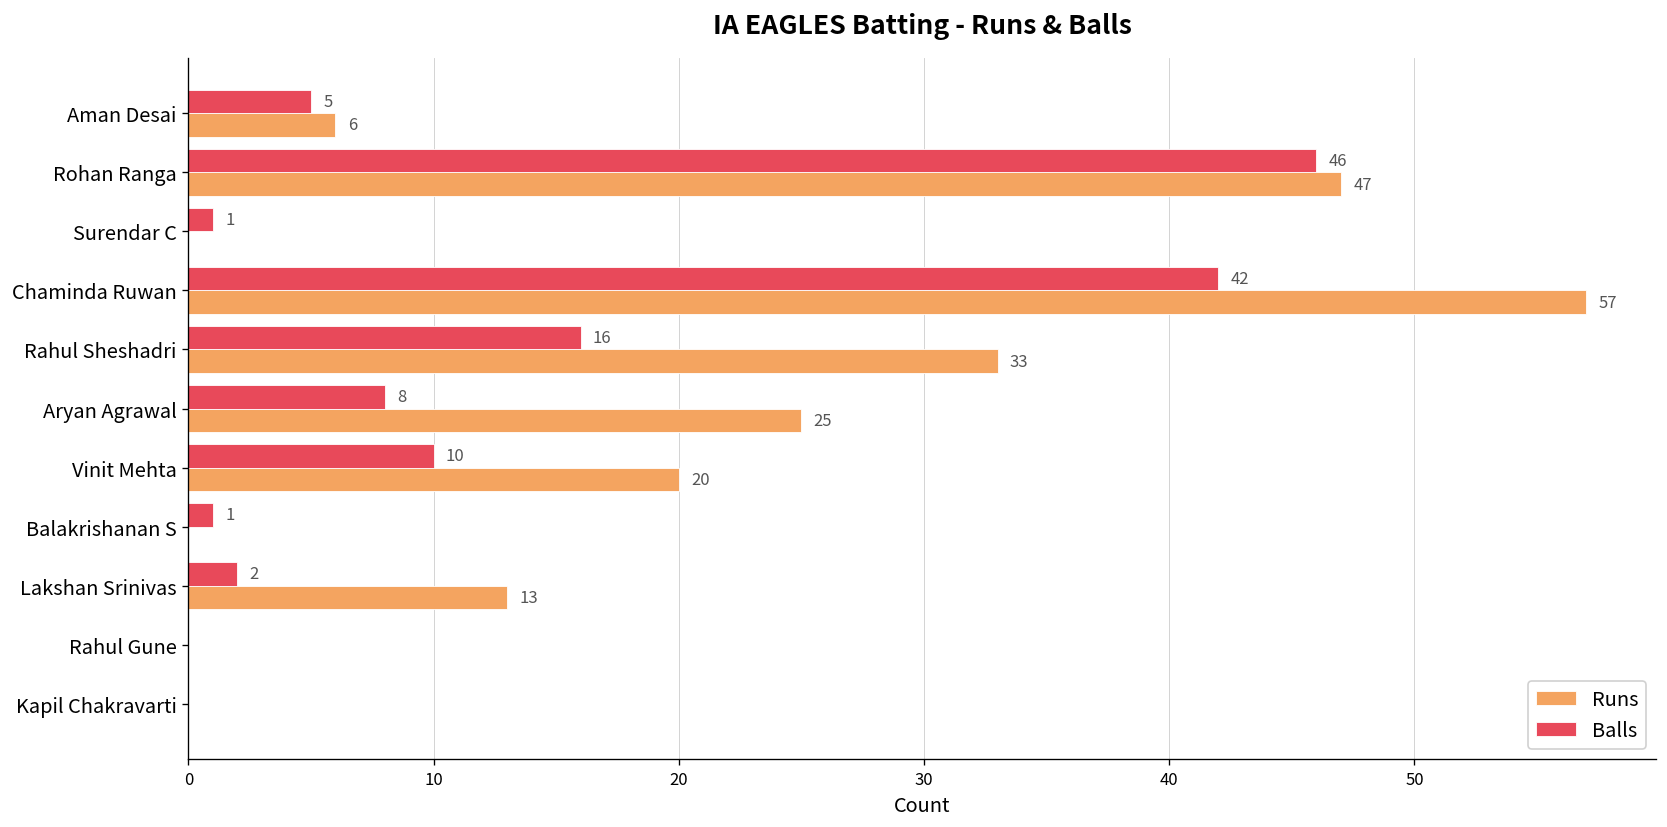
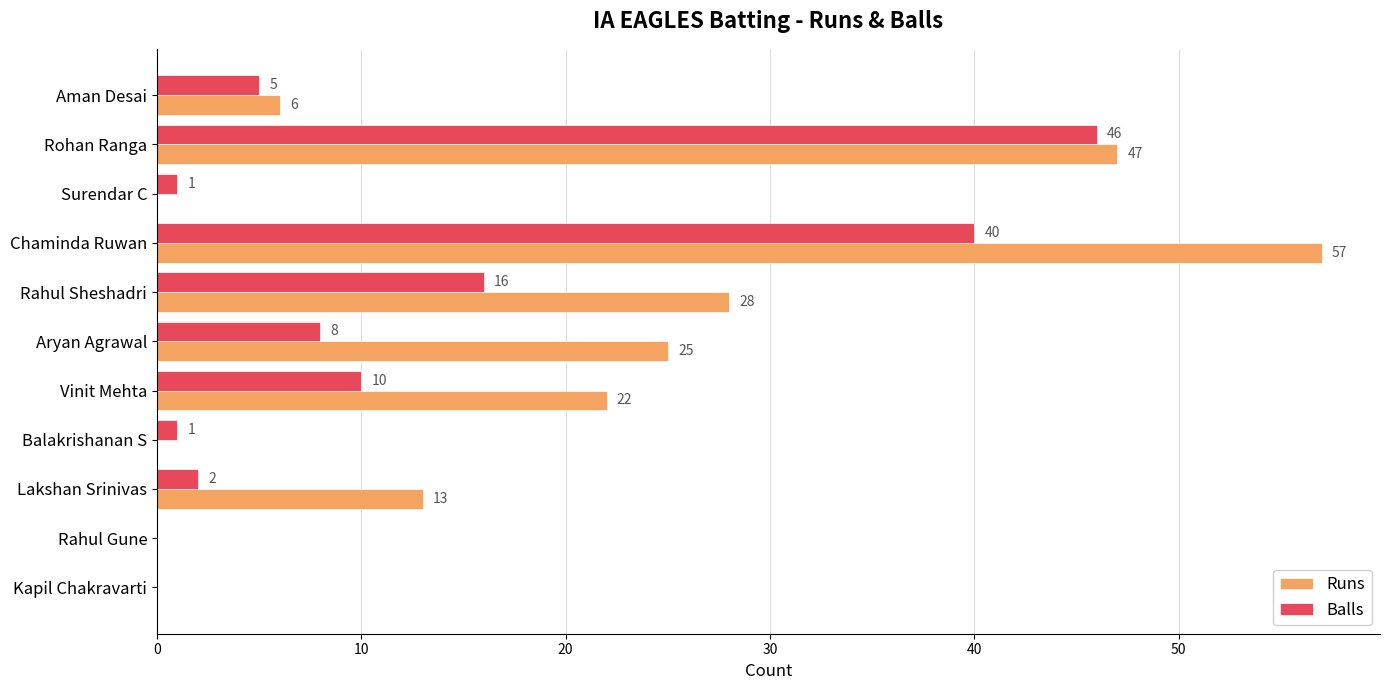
Balls, Chaminda Ruwan: 42 -> 40
Runs, Rahul Sheshadri: 33 -> 28
Runs, Vinit Mehta: 20 -> 22
